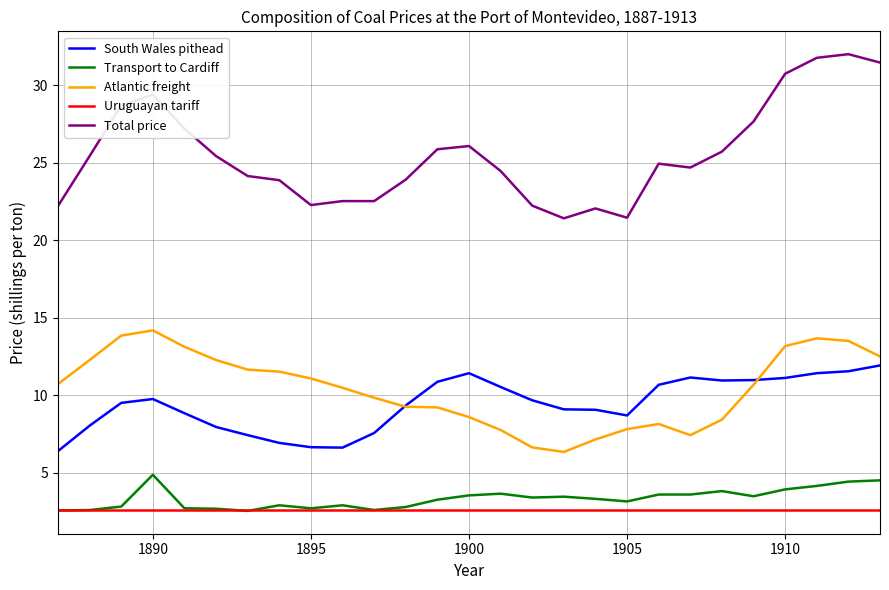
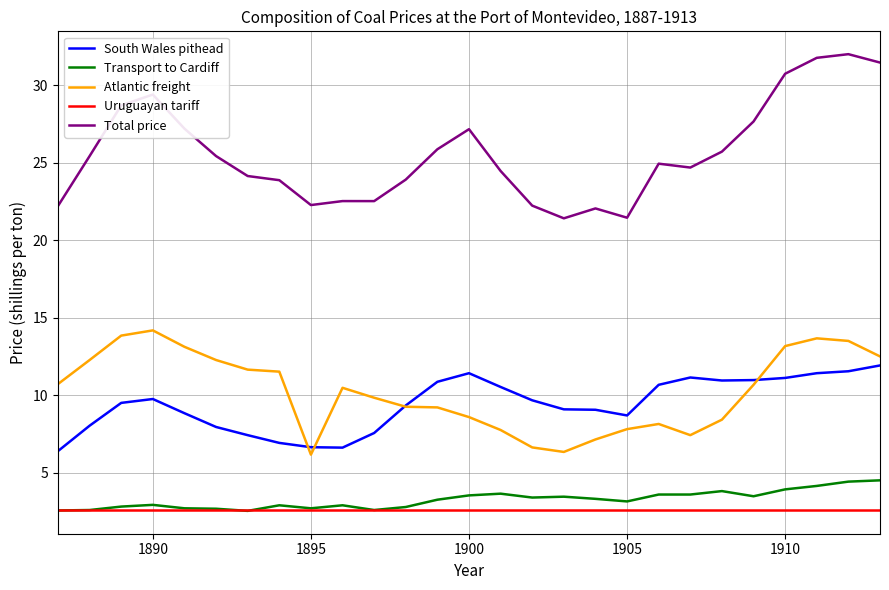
Transport to Cardiff, 1890: 4.9 -> 2.9
Atlantic freight, 1895: 11.1 -> 6.2
Total price, 1900: 26.1 -> 27.2
